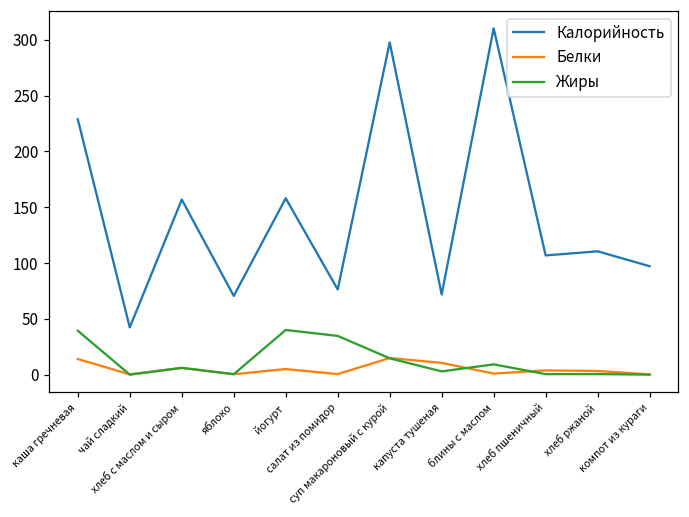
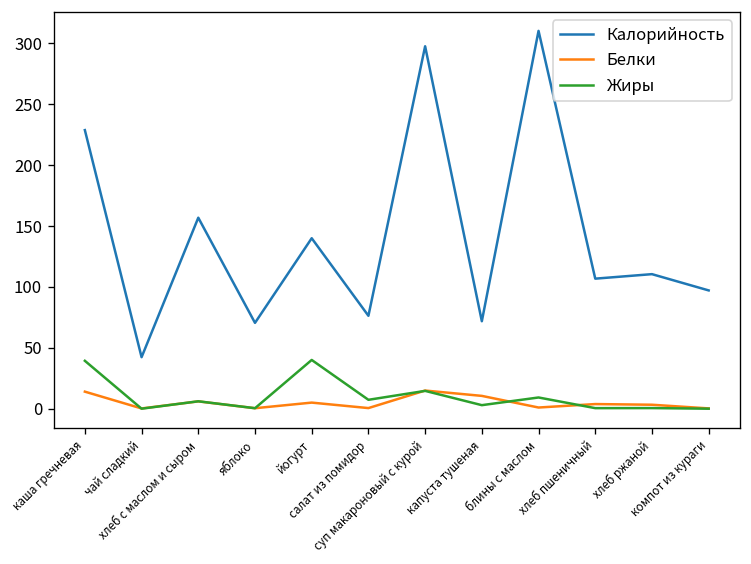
Калорийность, йогурт: 158 -> 140
Жиры, салат из помидор: 35 -> 7
